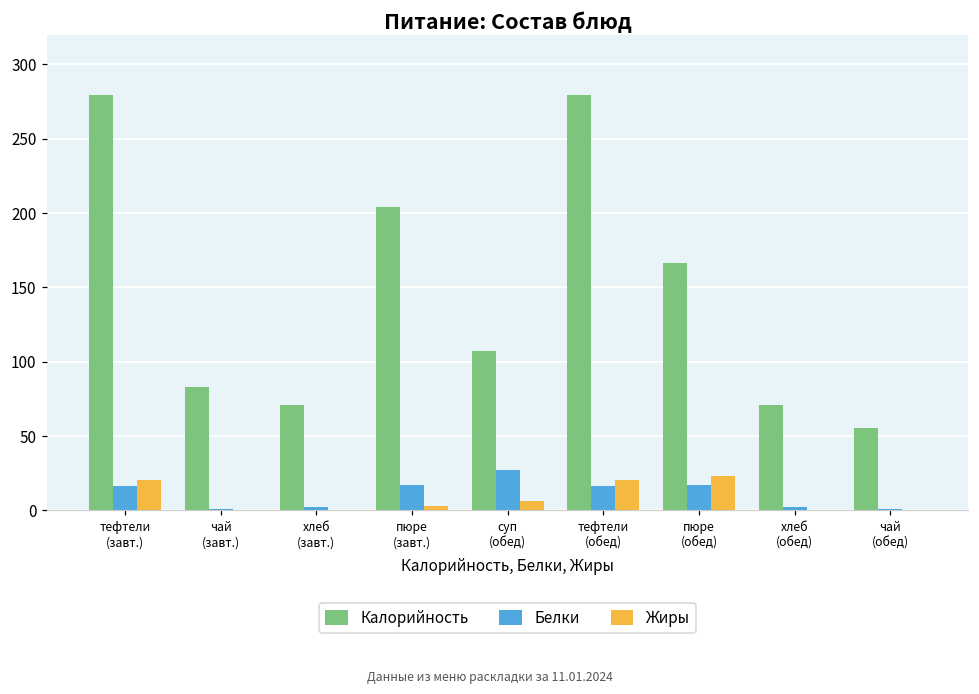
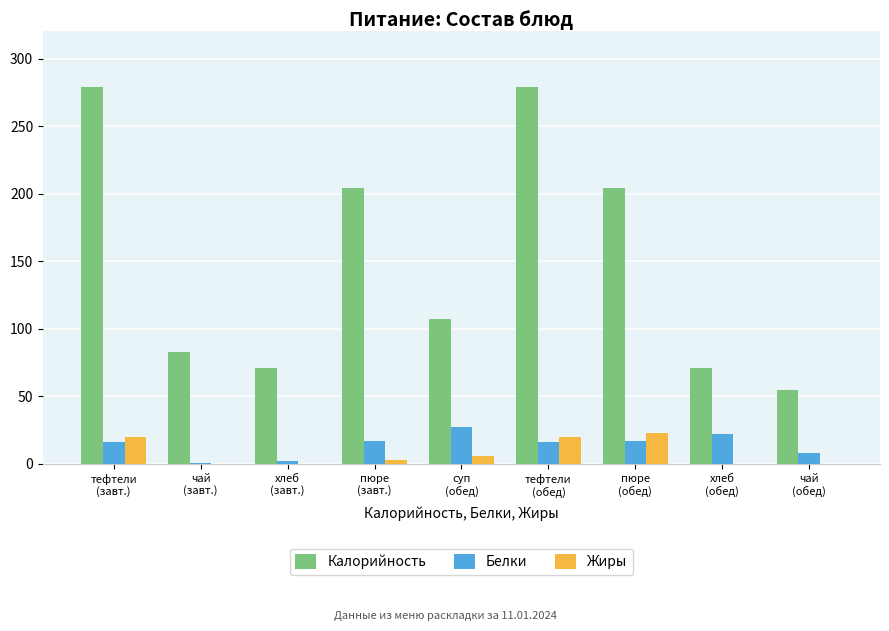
Калорийность, пюре (обед): 166 -> 204
Белки, хлеб (обед): 2 -> 22
Белки, чай (обед): 1 -> 8
